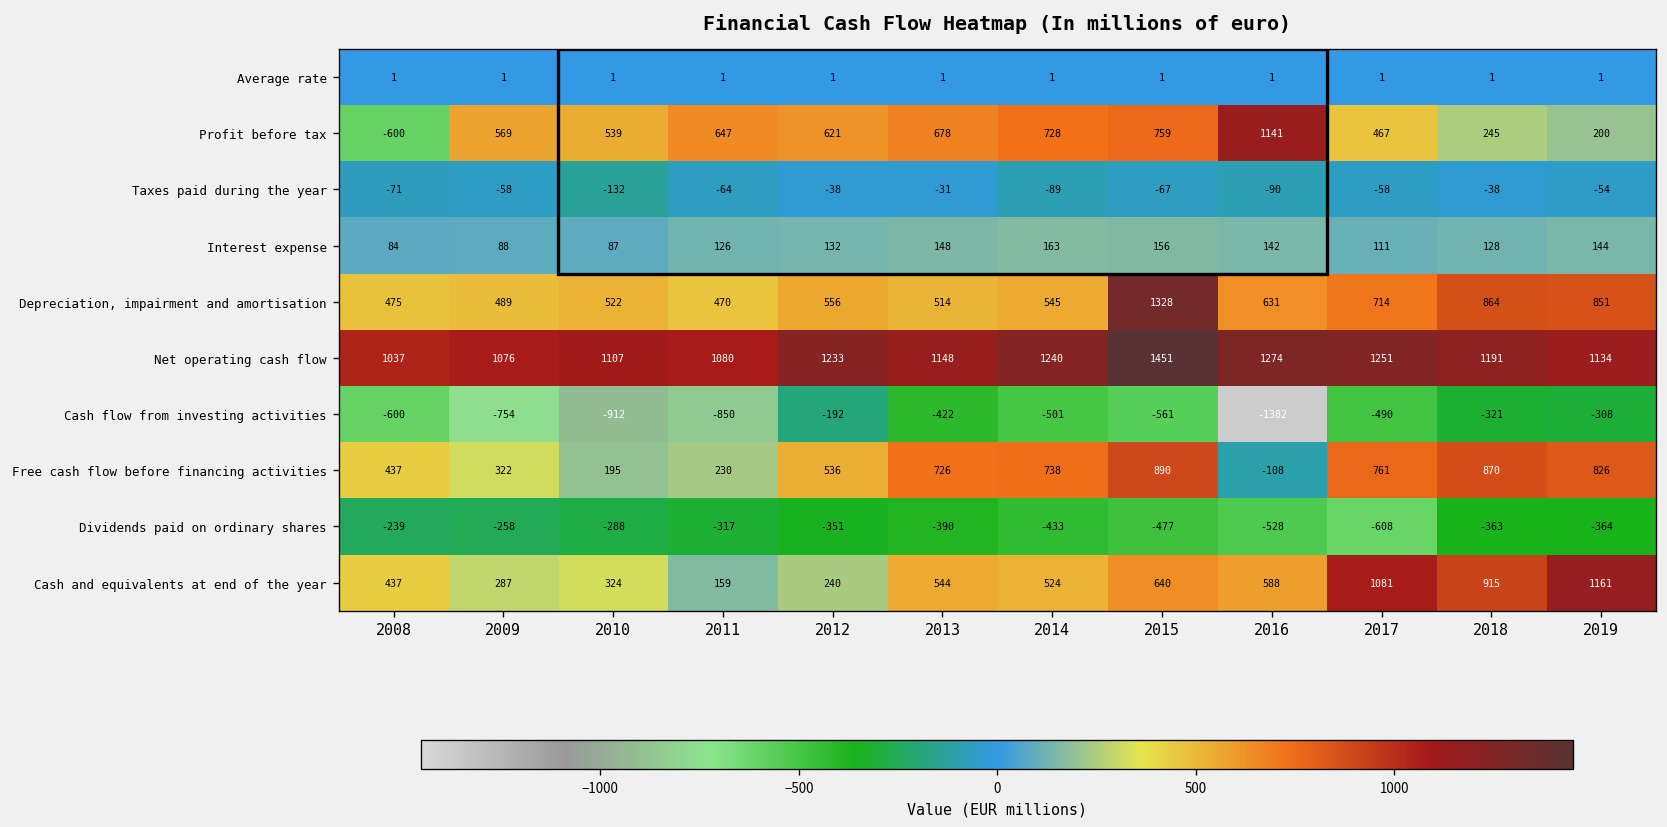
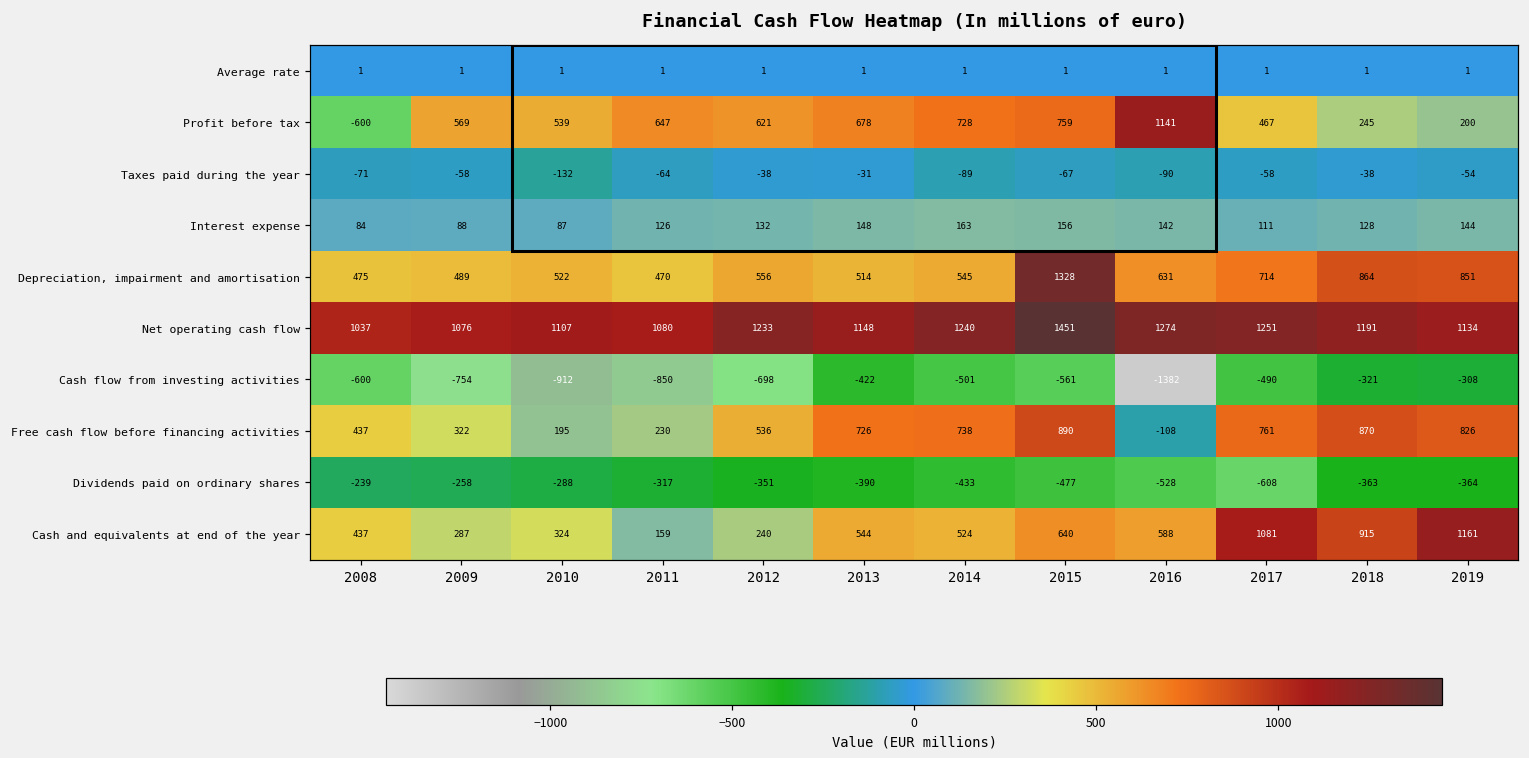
Cash flow from investing activities, 2012: -192 -> -698
